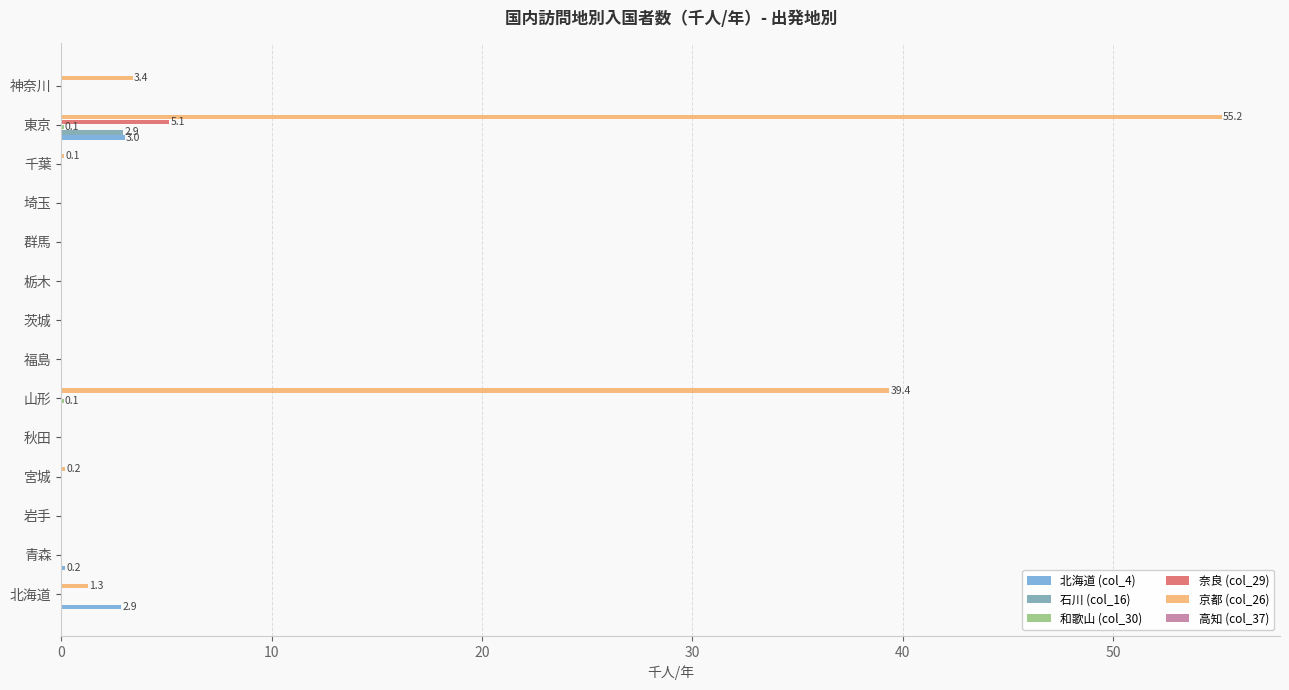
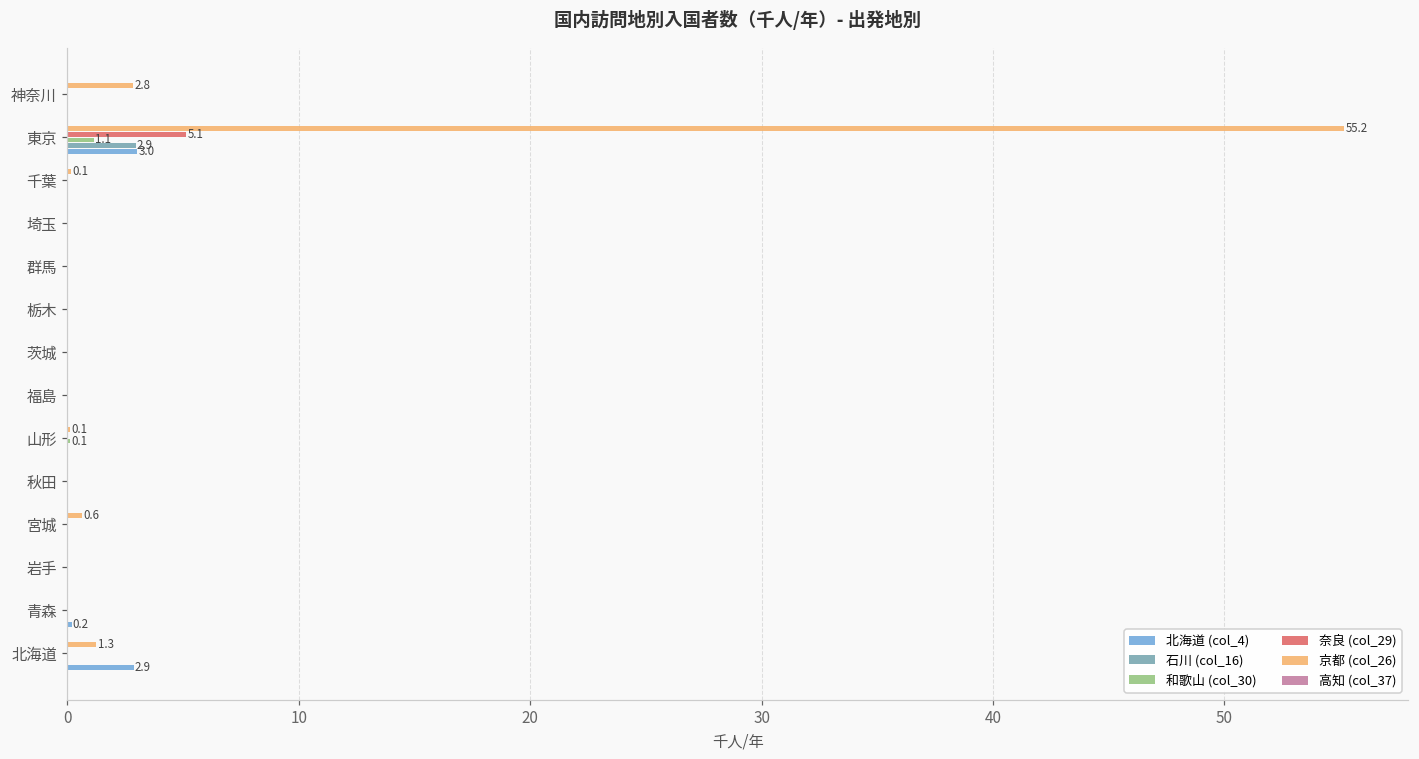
京都 (col_26), 神奈川: 3.4 -> 2.8
和歌山 (col_30), 東京: 0.1 -> 1.1
京都 (col_26), 山形: 39.4 -> 0.1
京都 (col_26), 宮城: 0.2 -> 0.6
